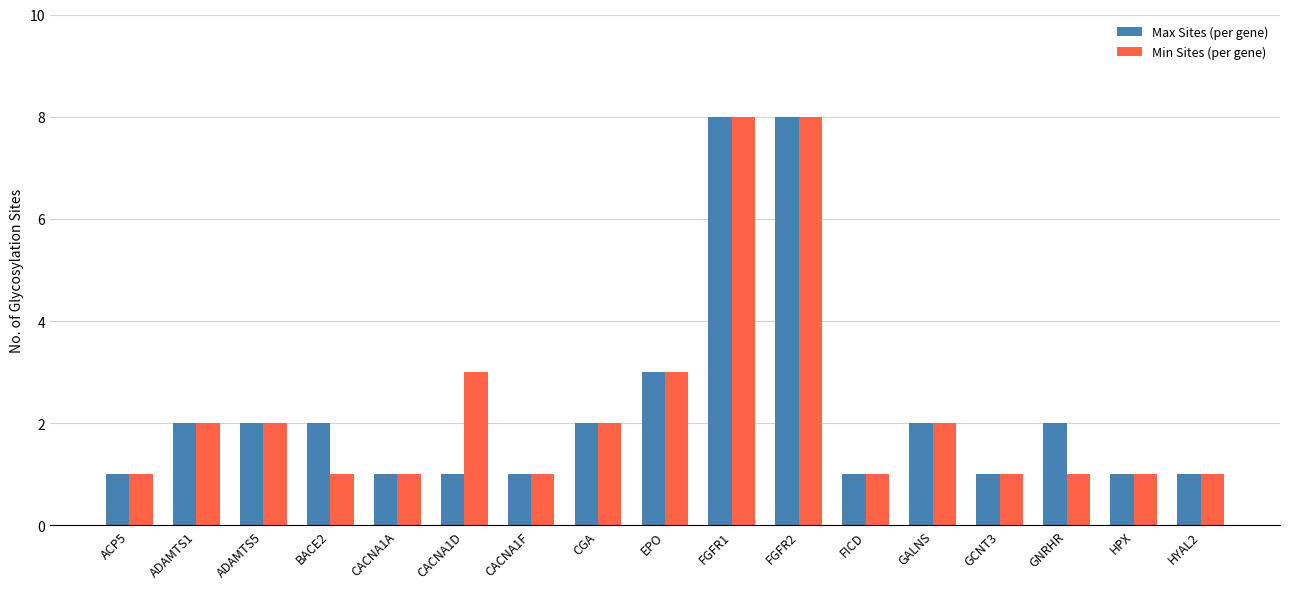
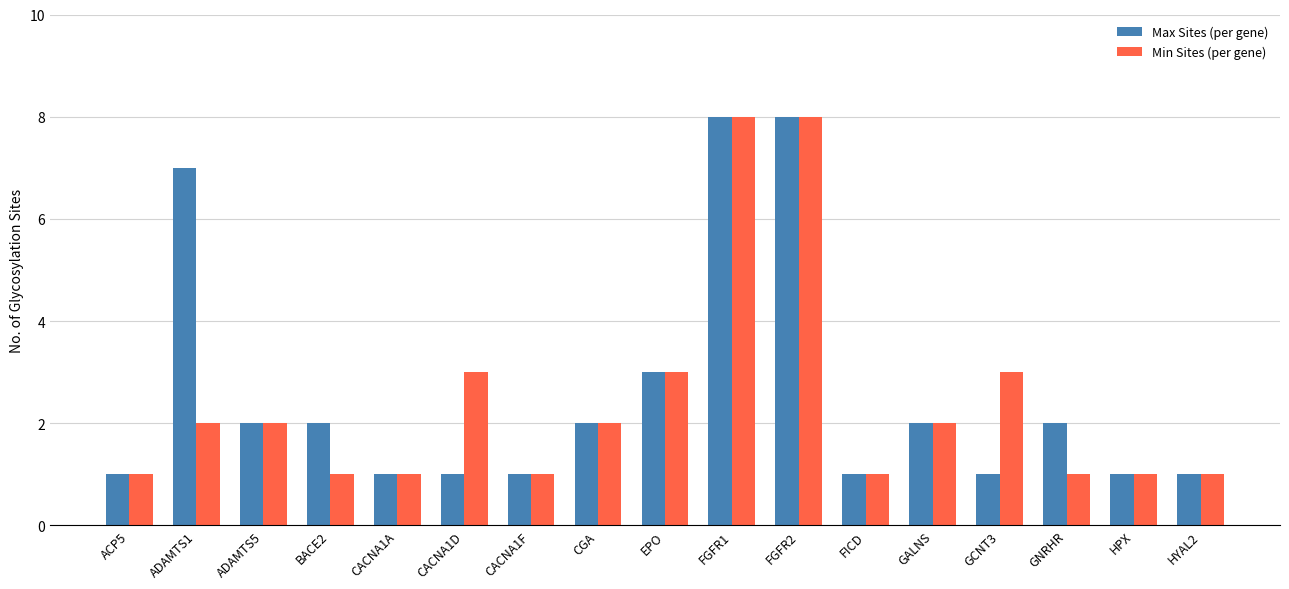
Max Sites (per gene), ADAMTS1: 2 -> 7
Min Sites (per gene), GCNT3: 1 -> 3
